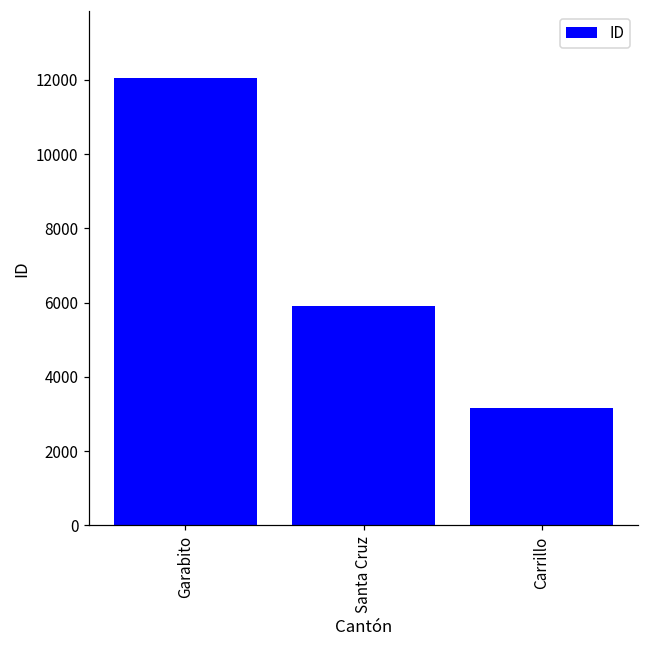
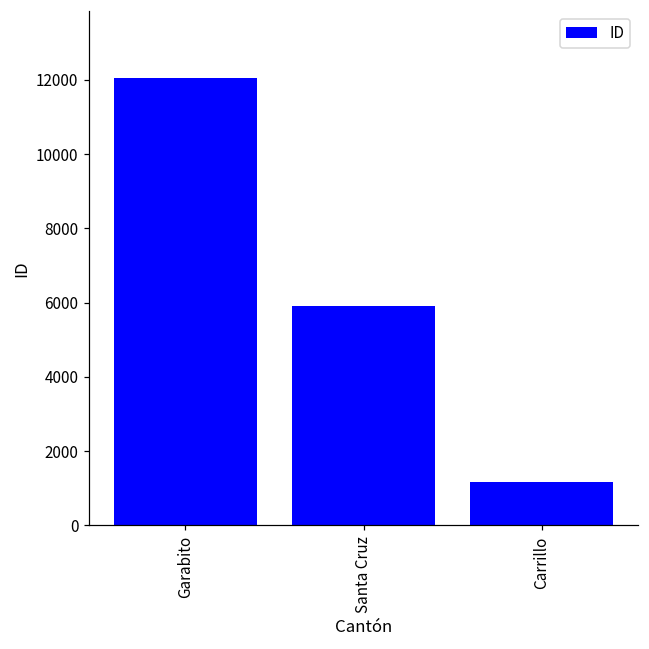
Carrillo: 3200 -> 1200
